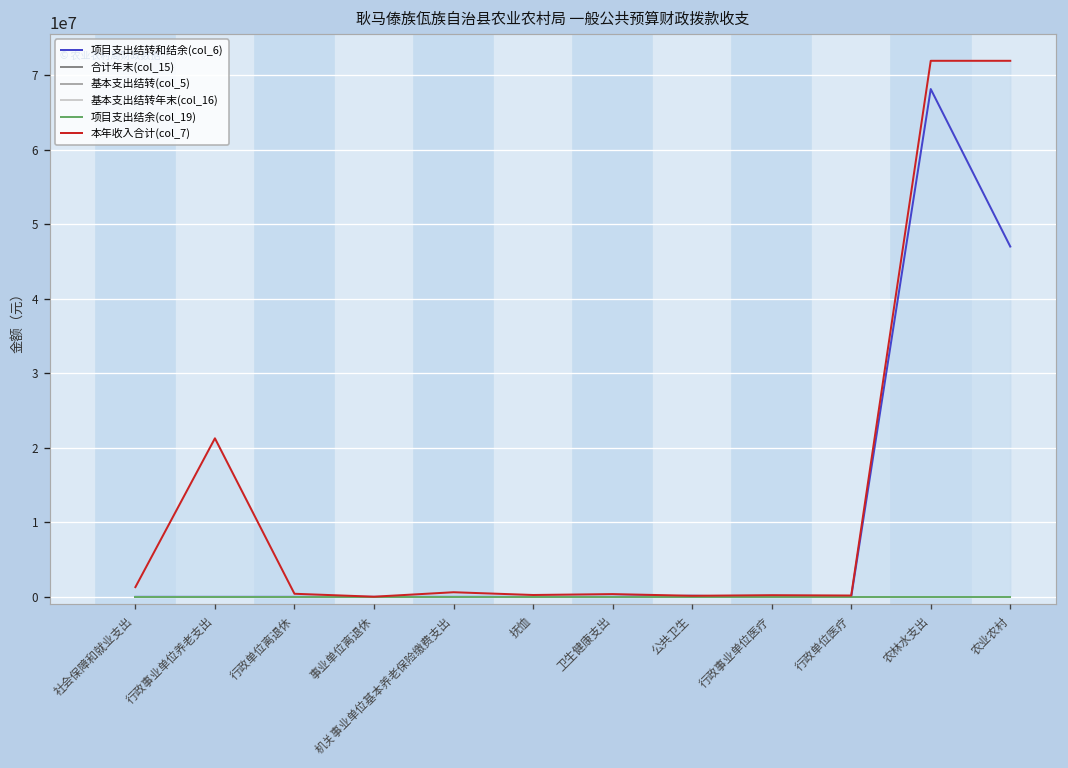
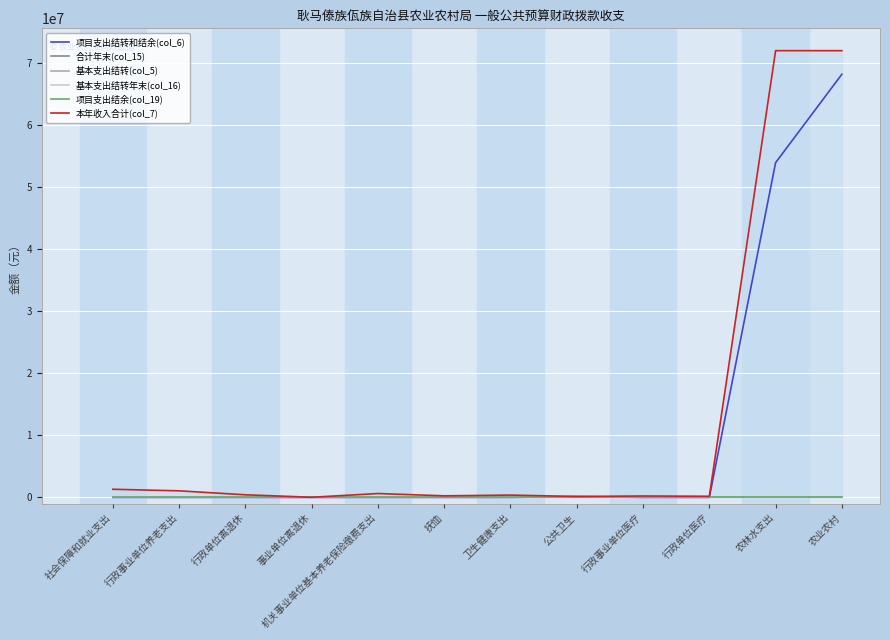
本年收入合计(col_7), 行政事业单位养老支出: 21000000 -> 1000000
项目支出结转和结余(col_6), 农林水支出: 68000000 -> 54000000
项目支出结转和结余(col_6), 农业农村: 47000000 -> 68000000
